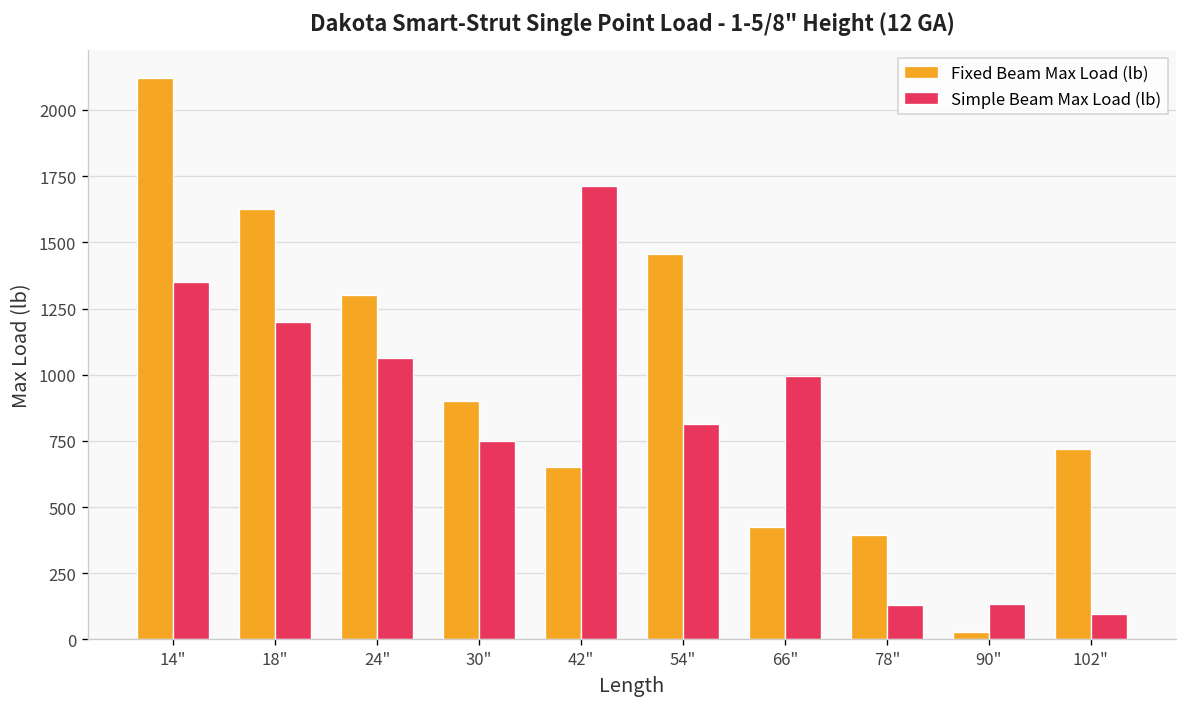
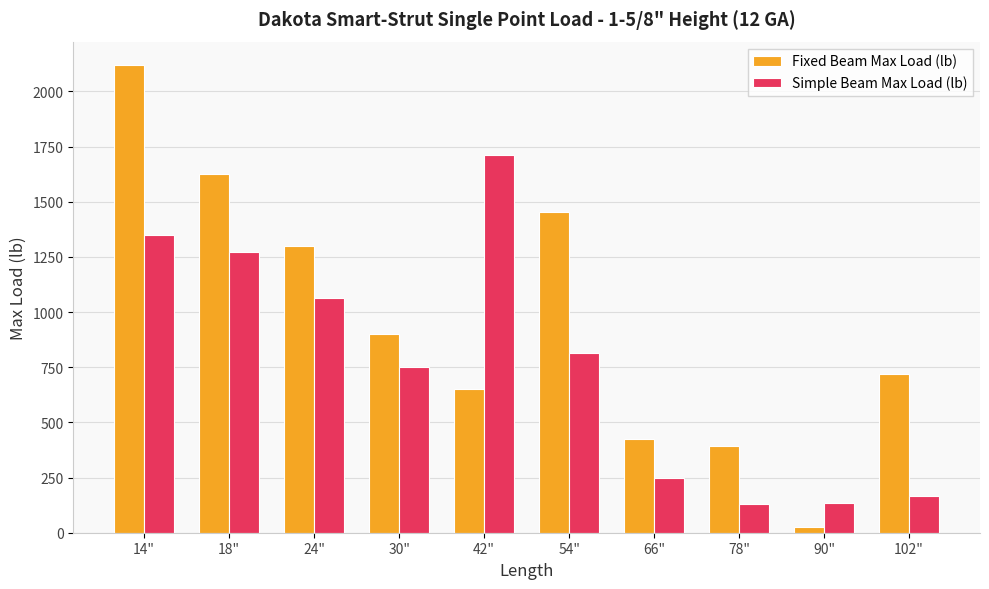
Simple Beam Max Load (lb), 18": 1200 -> 1270
Simple Beam Max Load (lb), 66": 990 -> 250
Simple Beam Max Load (lb), 102": 100 -> 170
